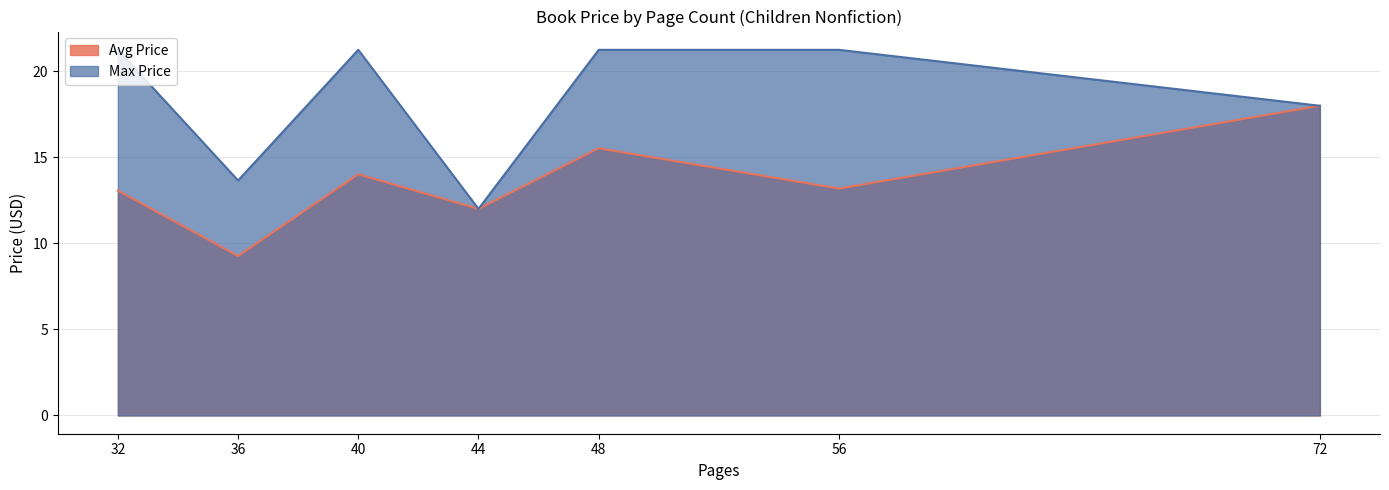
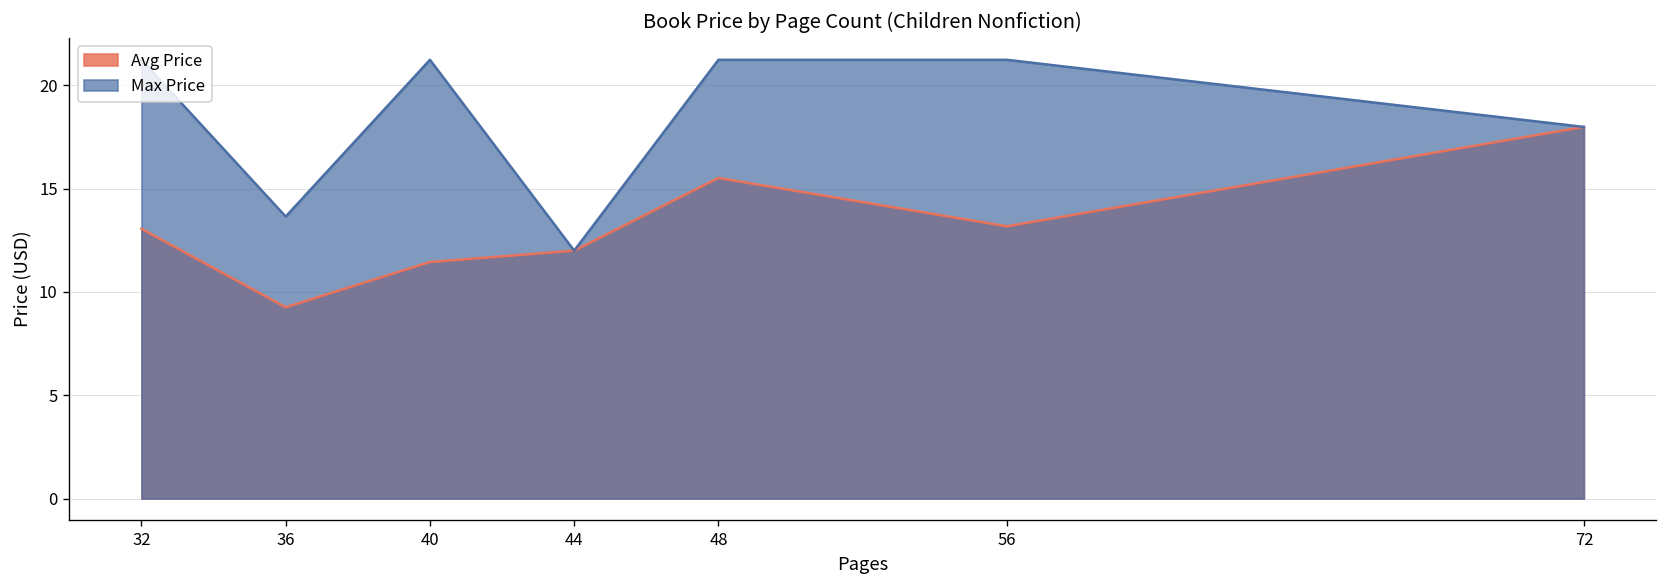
Avg Price, 40: 14.0 -> 11.5
